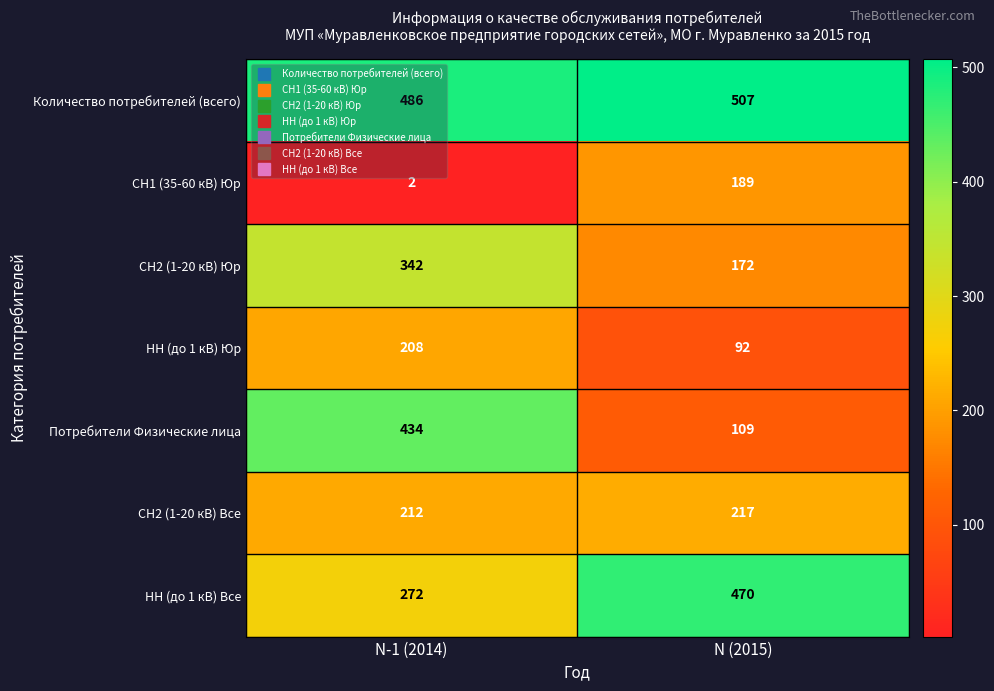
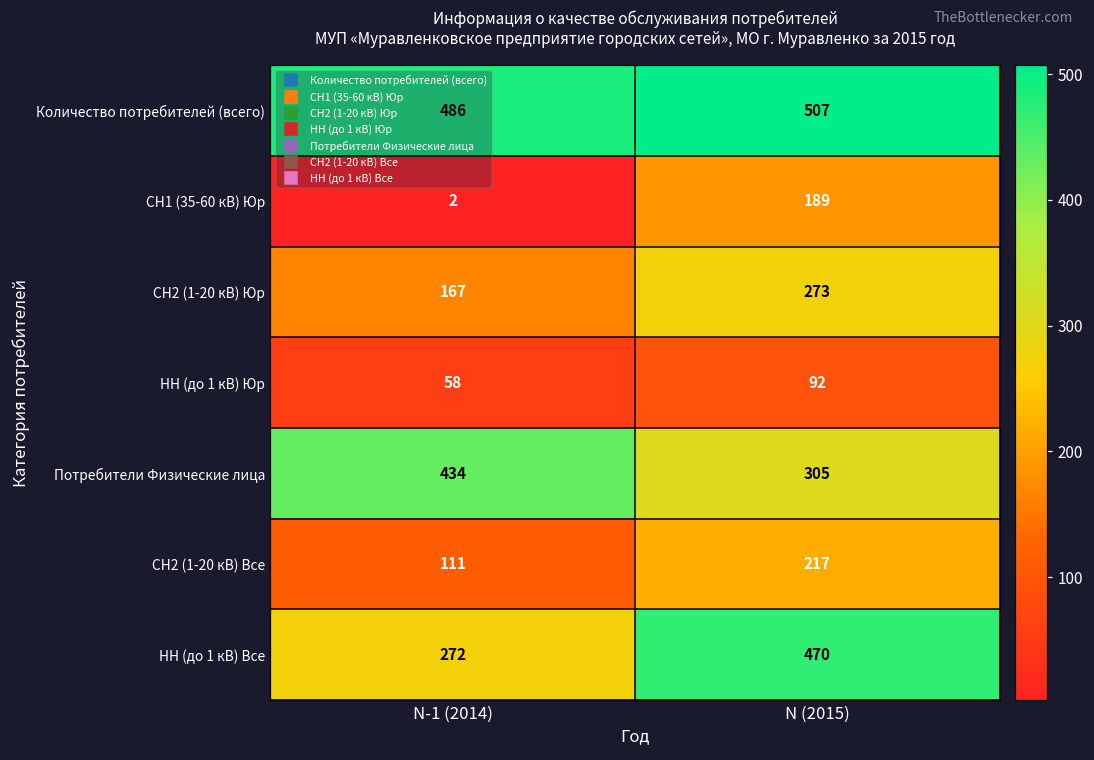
СН2 (1-20 кВ) Юр, N-1 (2014): 342 -> 167
СН2 (1-20 кВ) Юр, N (2015): 172 -> 273
НН (до 1 кВ) Юр, N-1 (2014): 208 -> 58
Потребители Физические лица, N (2015): 109 -> 305
СН2 (1-20 кВ) Все, N-1 (2014): 212 -> 111
